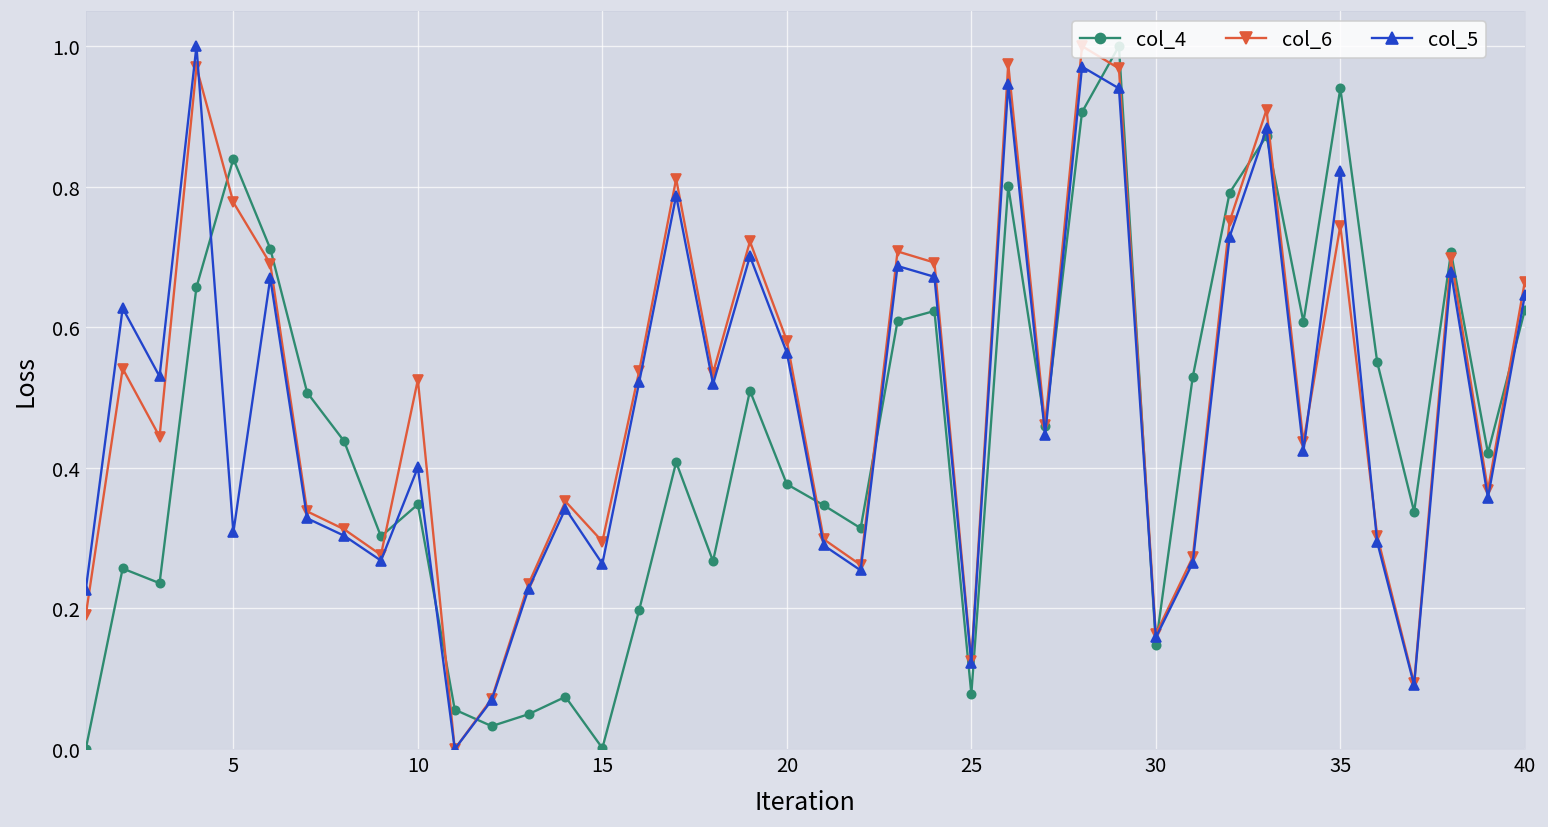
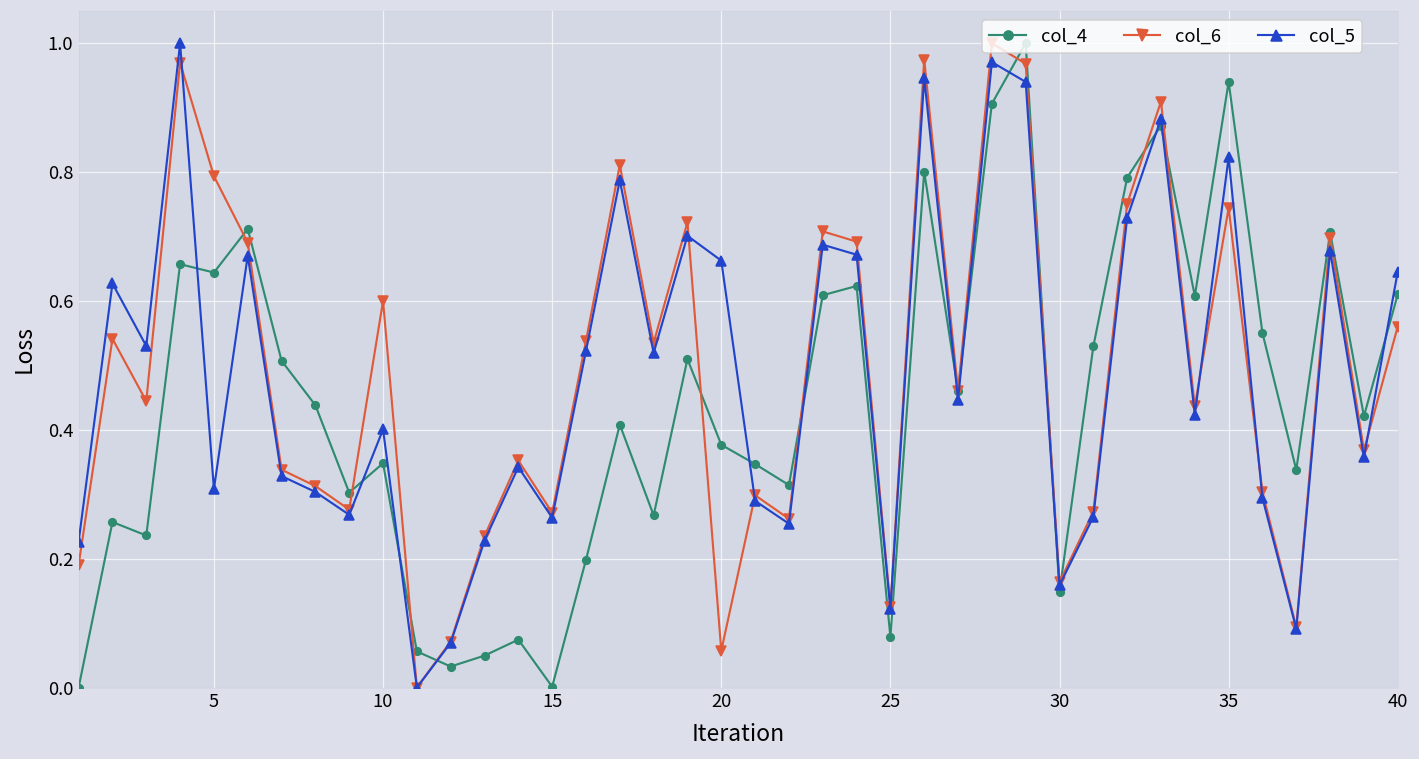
col_4, 5: 0.84 -> 0.64
col_6, 5: 0.78 -> 0.79
col_6, 10: 0.53 -> 0.60
col_6, 15: 0.30 -> 0.27
col_6, 20: 0.58 -> 0.06
col_5, 20: 0.56 -> 0.66
col_4, 40: 0.62 -> 0.61
col_6, 40: 0.67 -> 0.56
